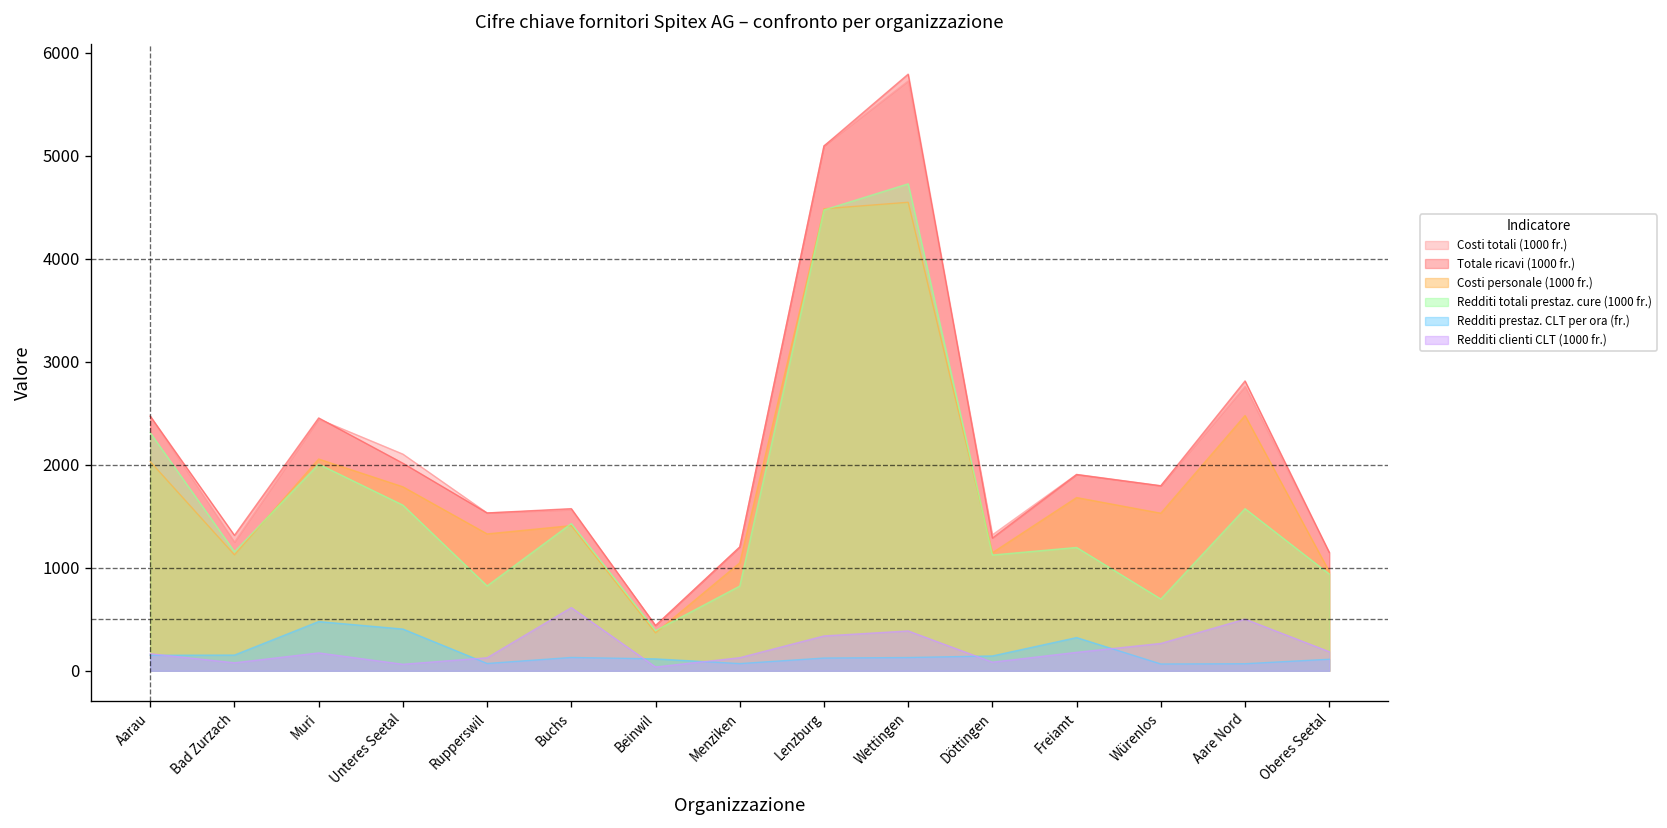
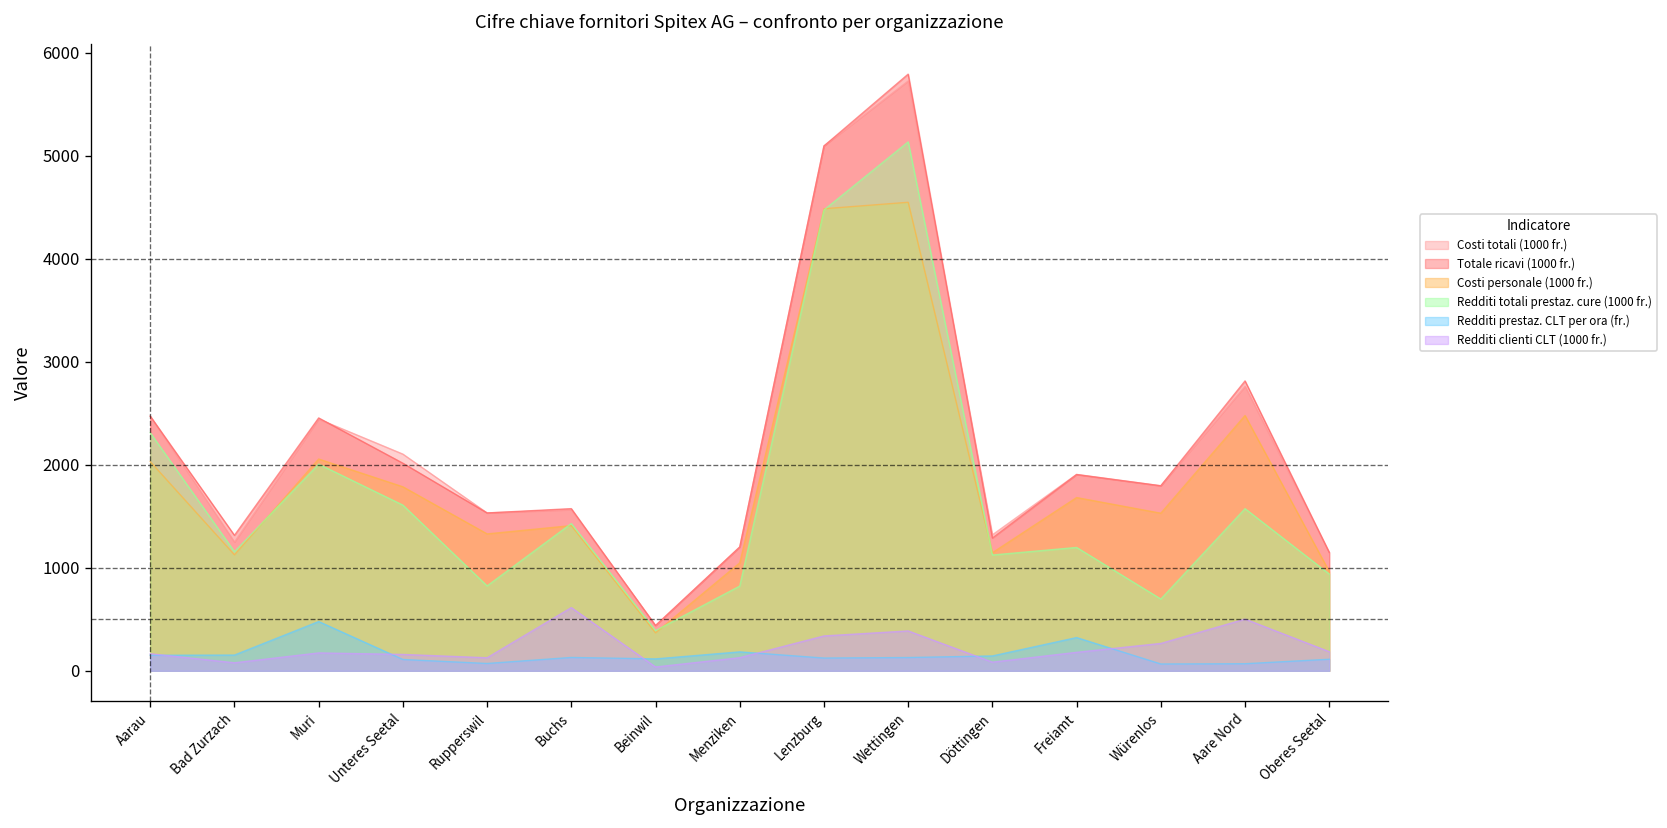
Redditi prestaz. CLT per ora (fr.), Unteres Seetal: 400 -> 100
Redditi clienti CLT (1000 fr.), Unteres Seetal: 100 -> 200
Redditi prestaz. CLT per ora (fr.), Menziken: 100 -> 200
Redditi totali prestaz. cure (1000 fr.), Wettingen: 4700 -> 5100
